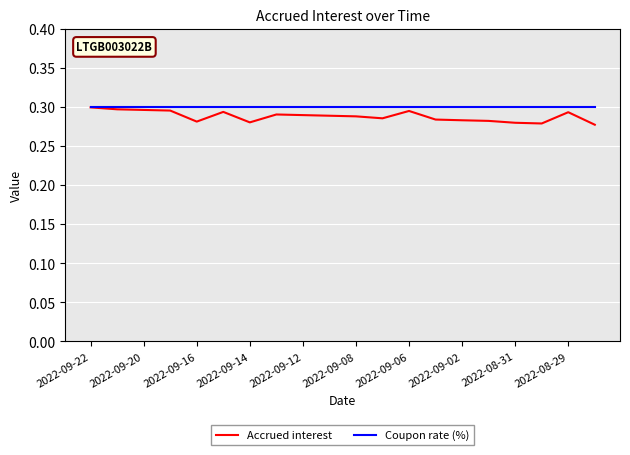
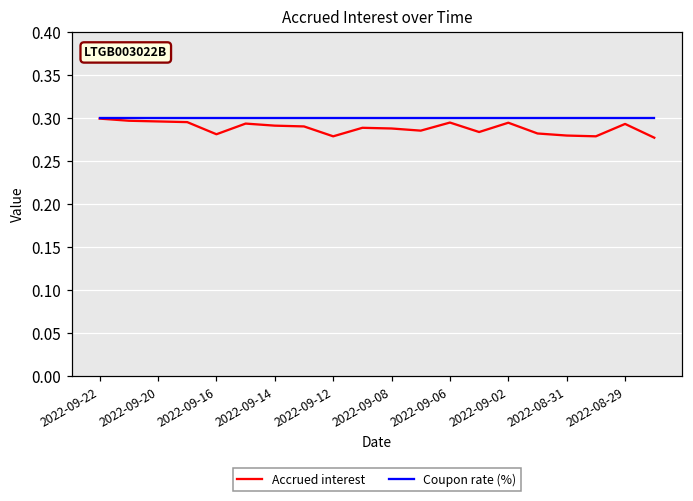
Accrued interest, 2022-09-14: 0.28 -> 0.29
Accrued interest, 2022-09-12: 0.29 -> 0.28
Accrued interest, 2022-09-02: 0.28 -> 0.29
